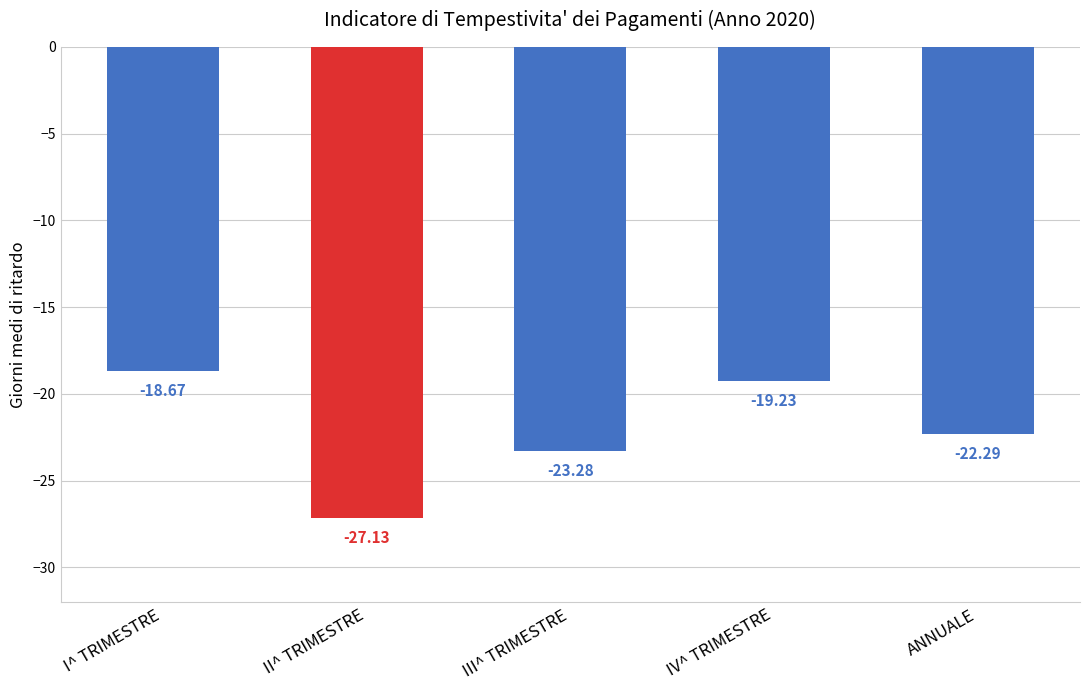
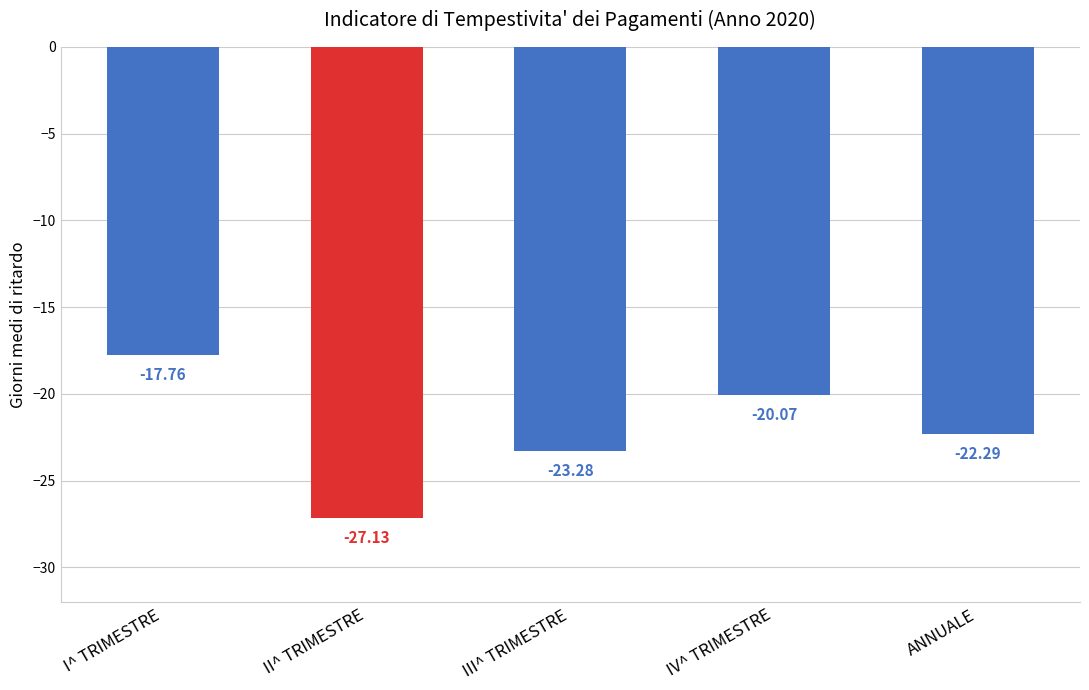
I^ TRIMESTRE: -18.67 -> -17.76
IV^ TRIMESTRE: -19.23 -> -20.07
